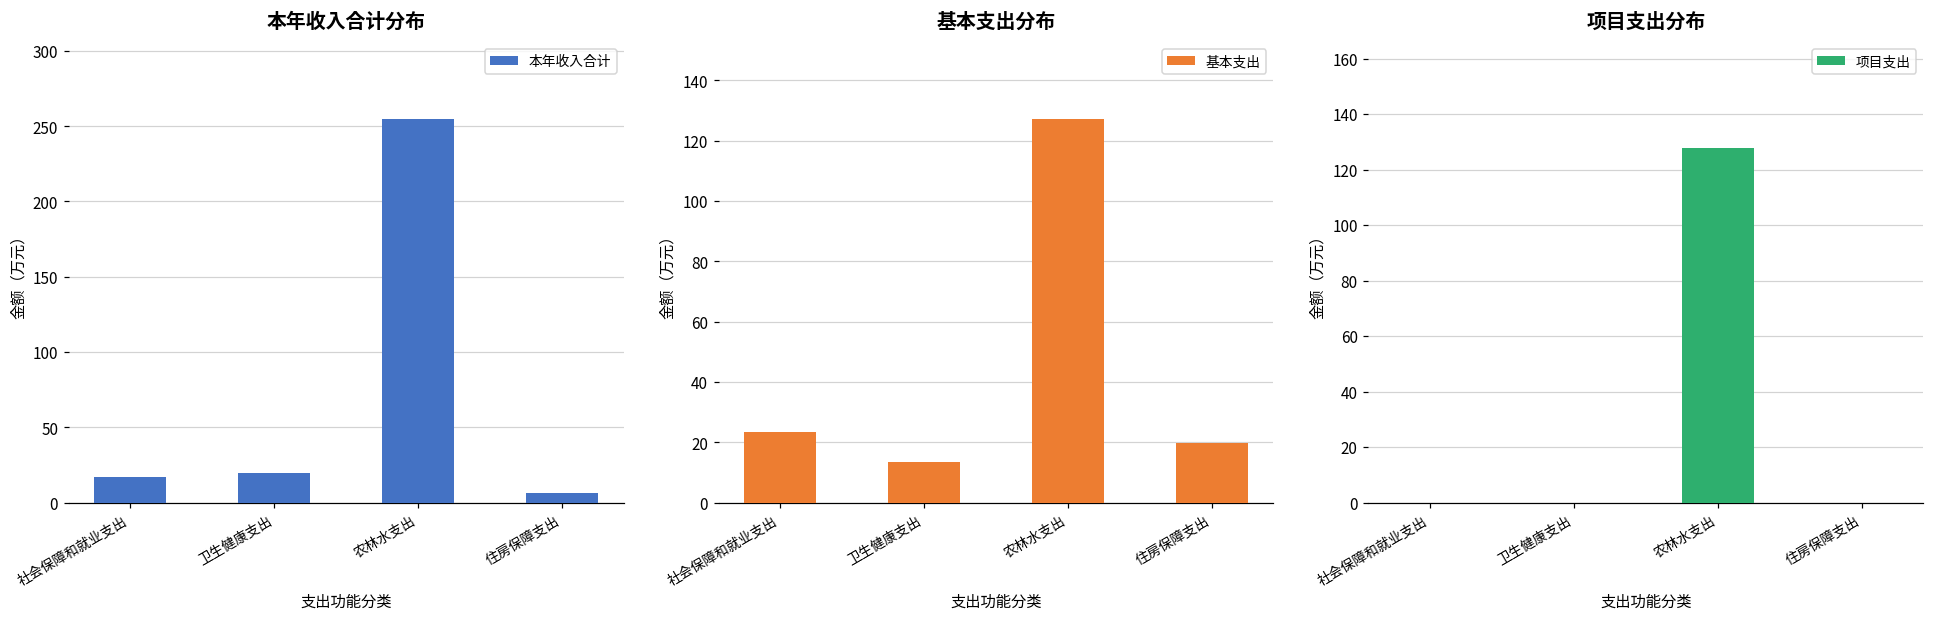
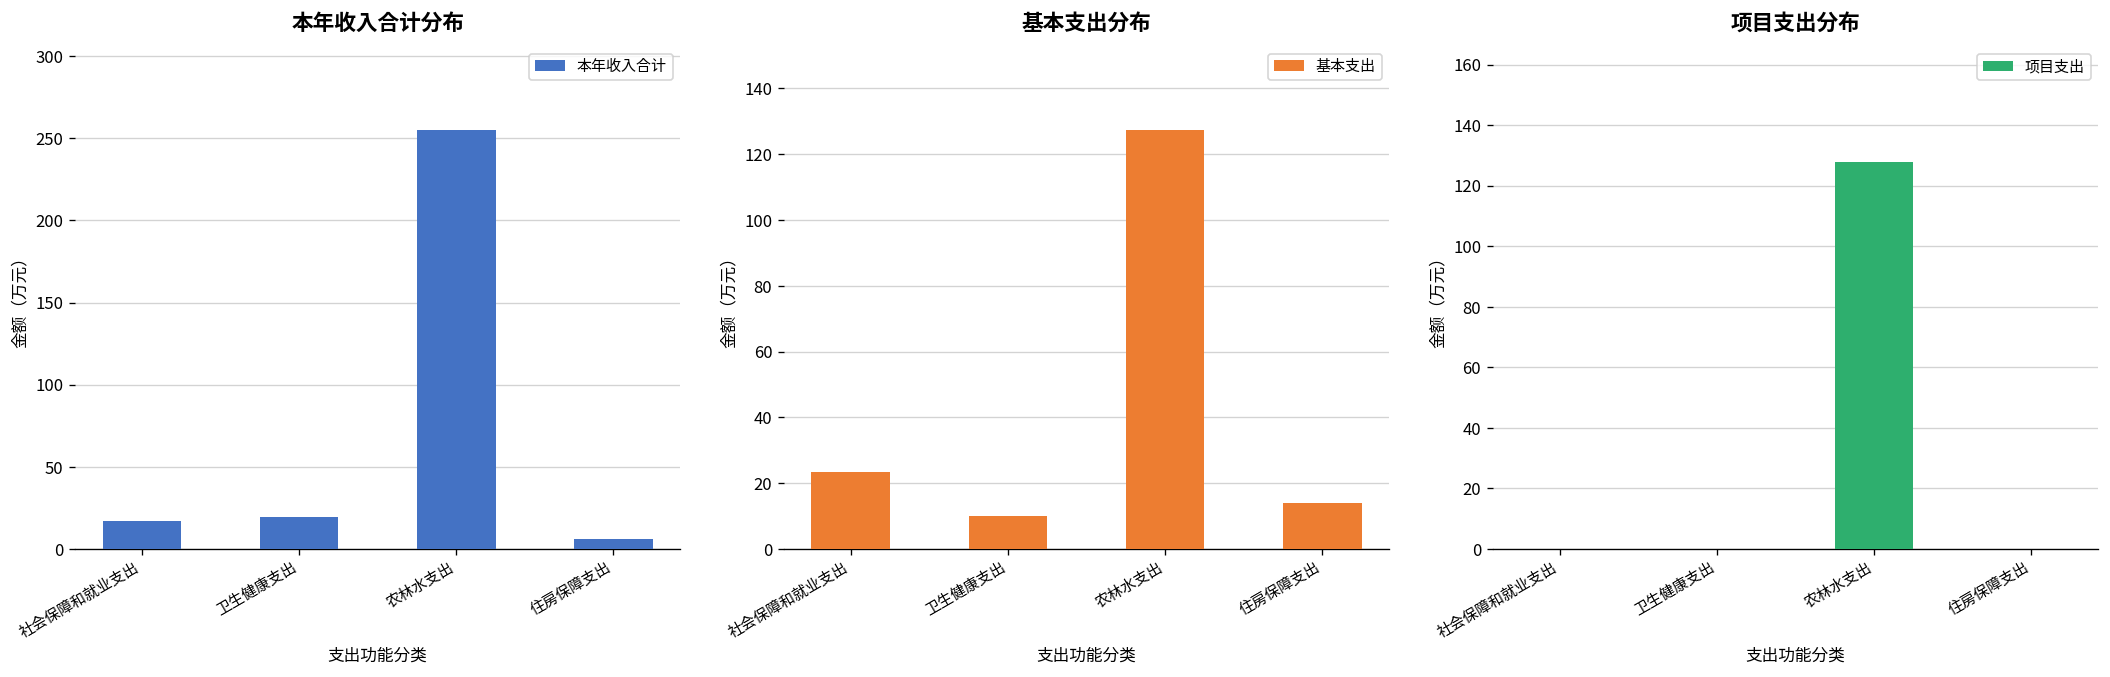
基本支出分布, 卫生健康支出: 13 -> 10
基本支出分布, 住房保障支出: 20 -> 14
